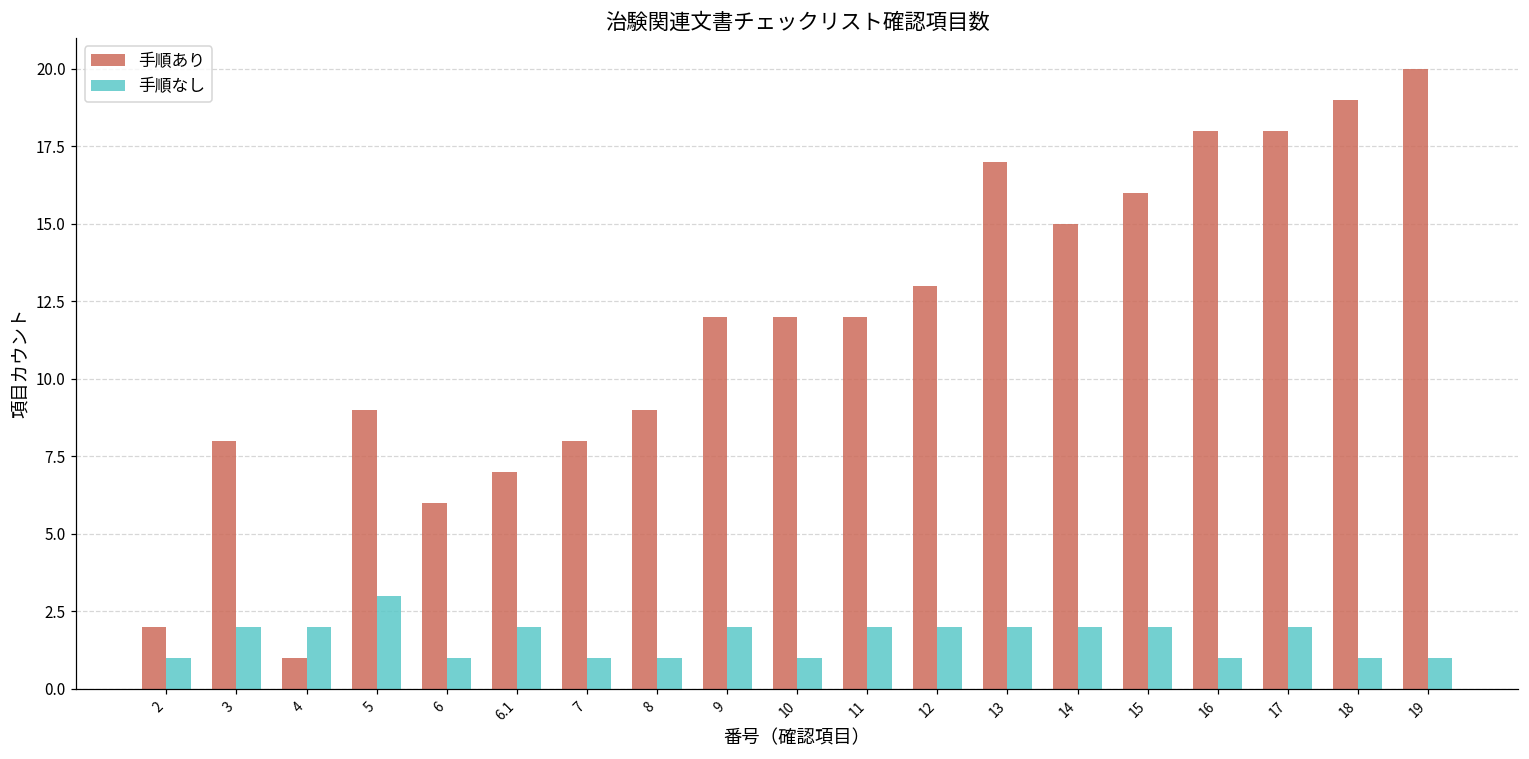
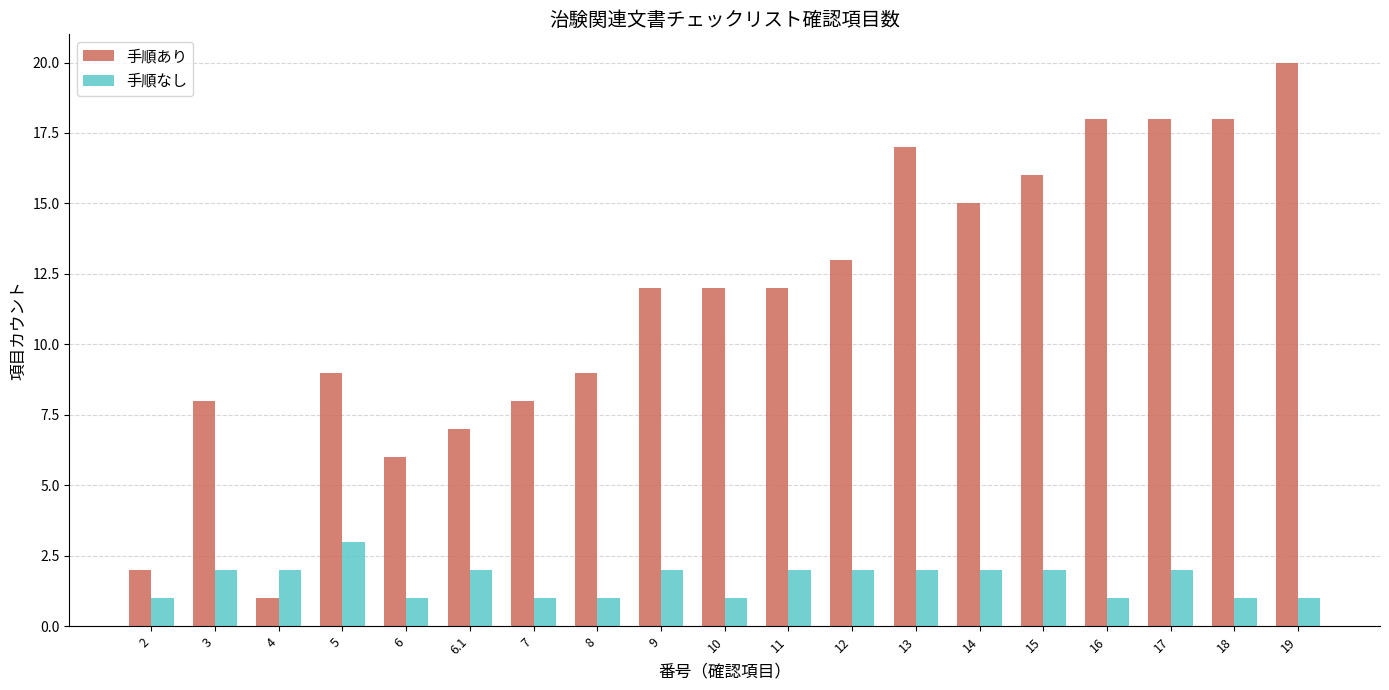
手順あり, 18: 19 -> 18
